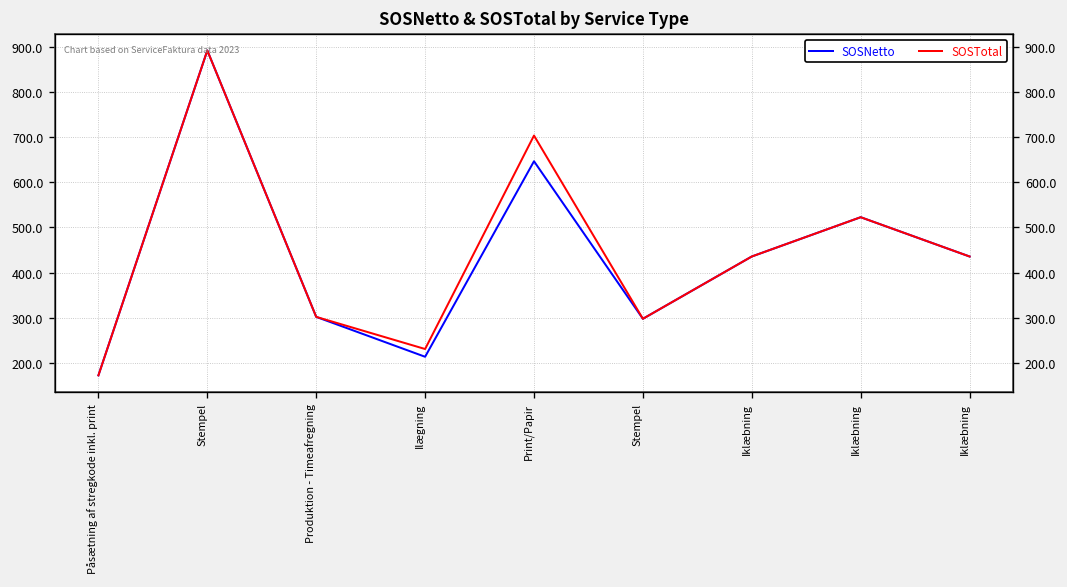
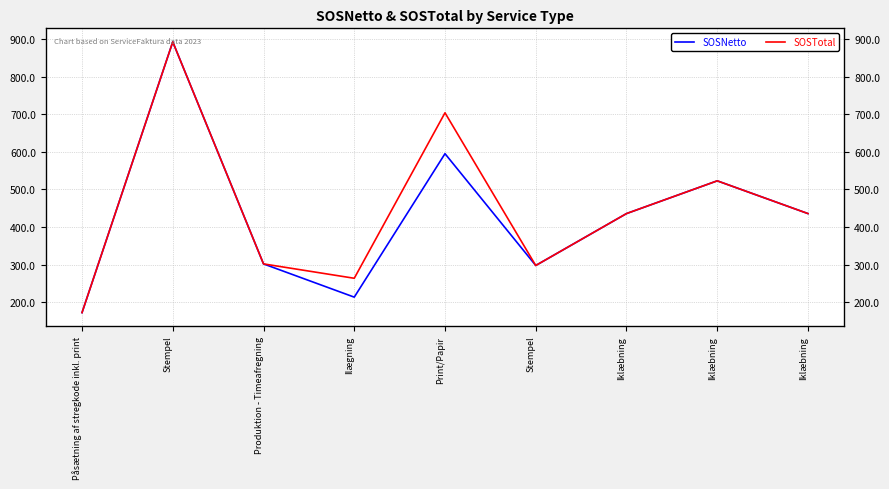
SOSTotal, Ilægning: 230 -> 260
SOSNetto, Print/Papir: 650 -> 600
